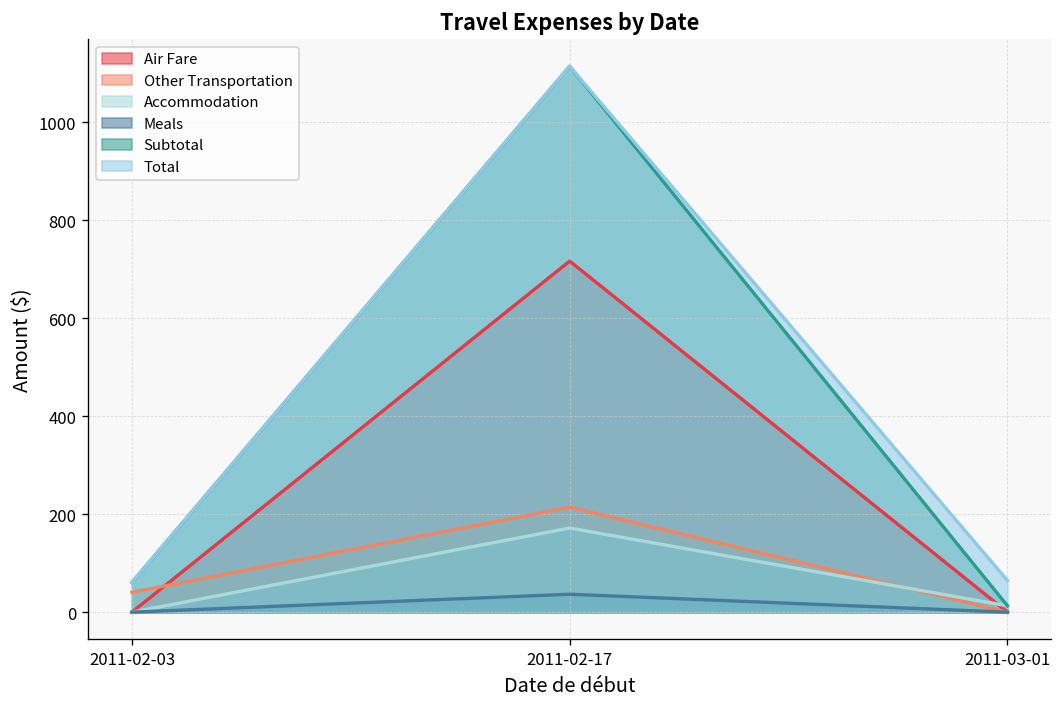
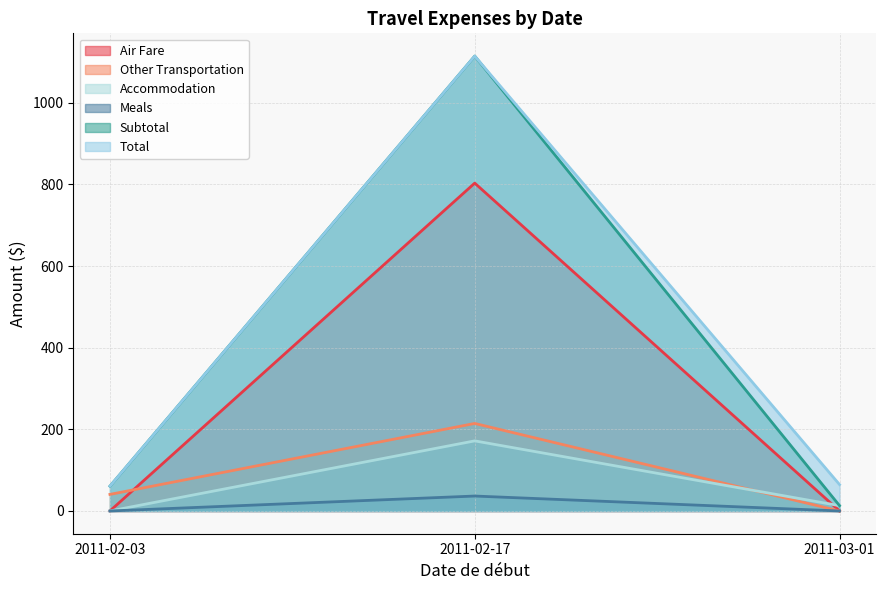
Air Fare, 2011-02-17: 720 -> 800
